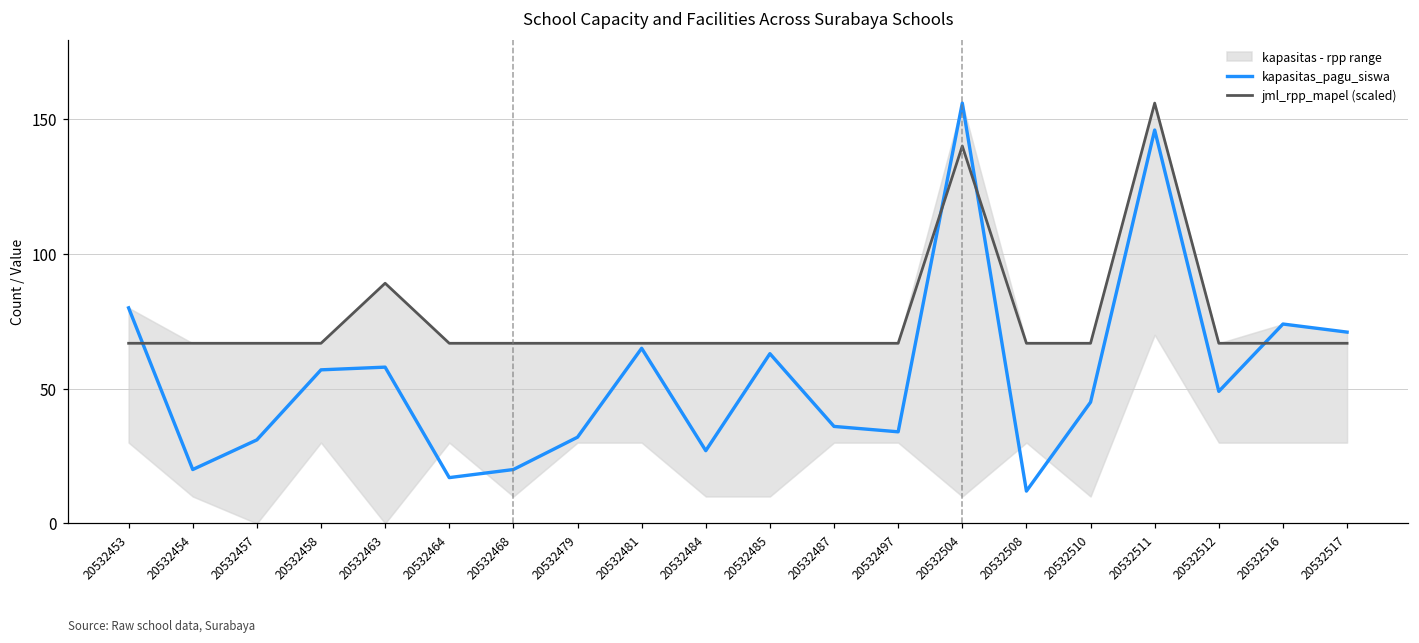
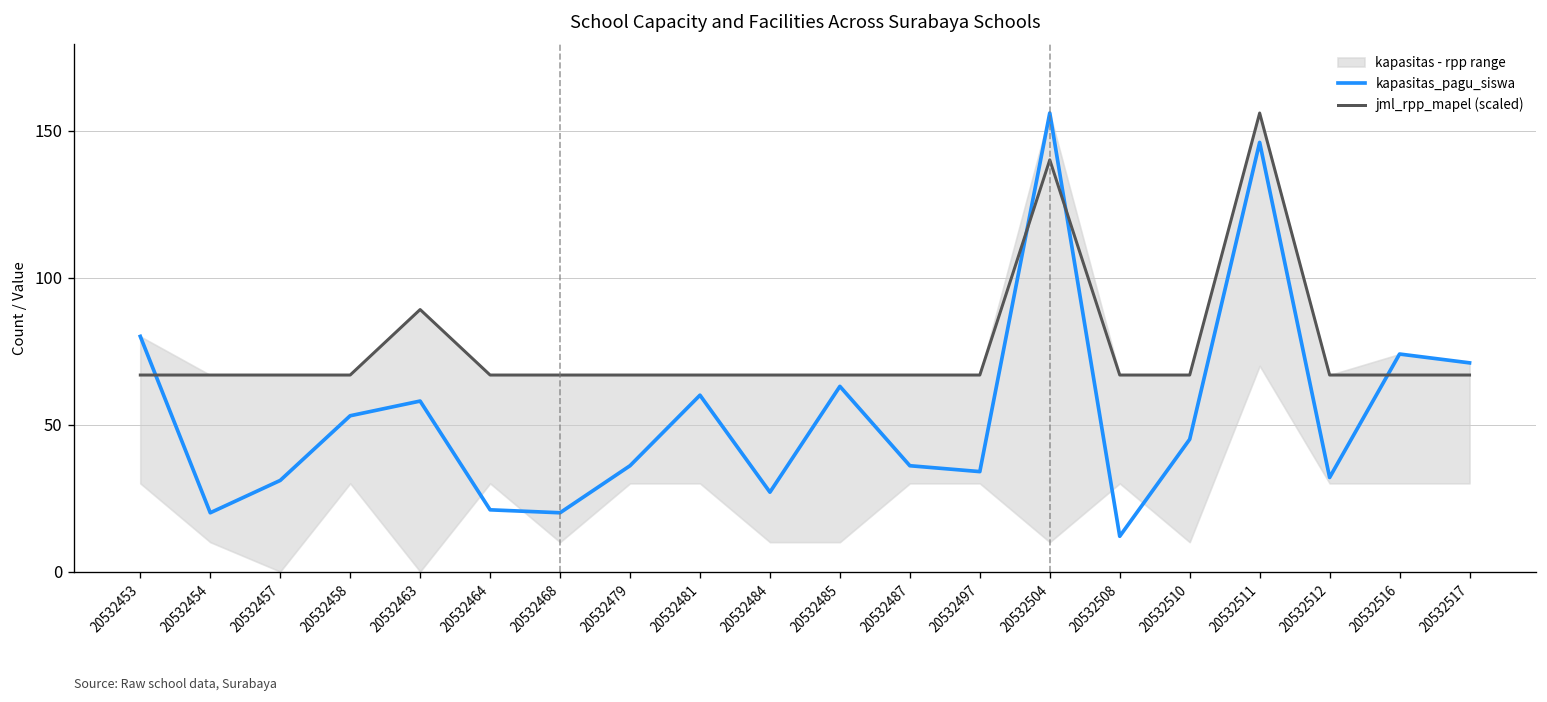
kapasitas_pagu_siswa, 20532458: 57 -> 53
kapasitas_pagu_siswa, 20532464: 17 -> 21
kapasitas_pagu_siswa, 20532479: 32 -> 36
kapasitas_pagu_siswa, 20532481: 65 -> 60
kapasitas_pagu_siswa, 20532512: 49 -> 32
